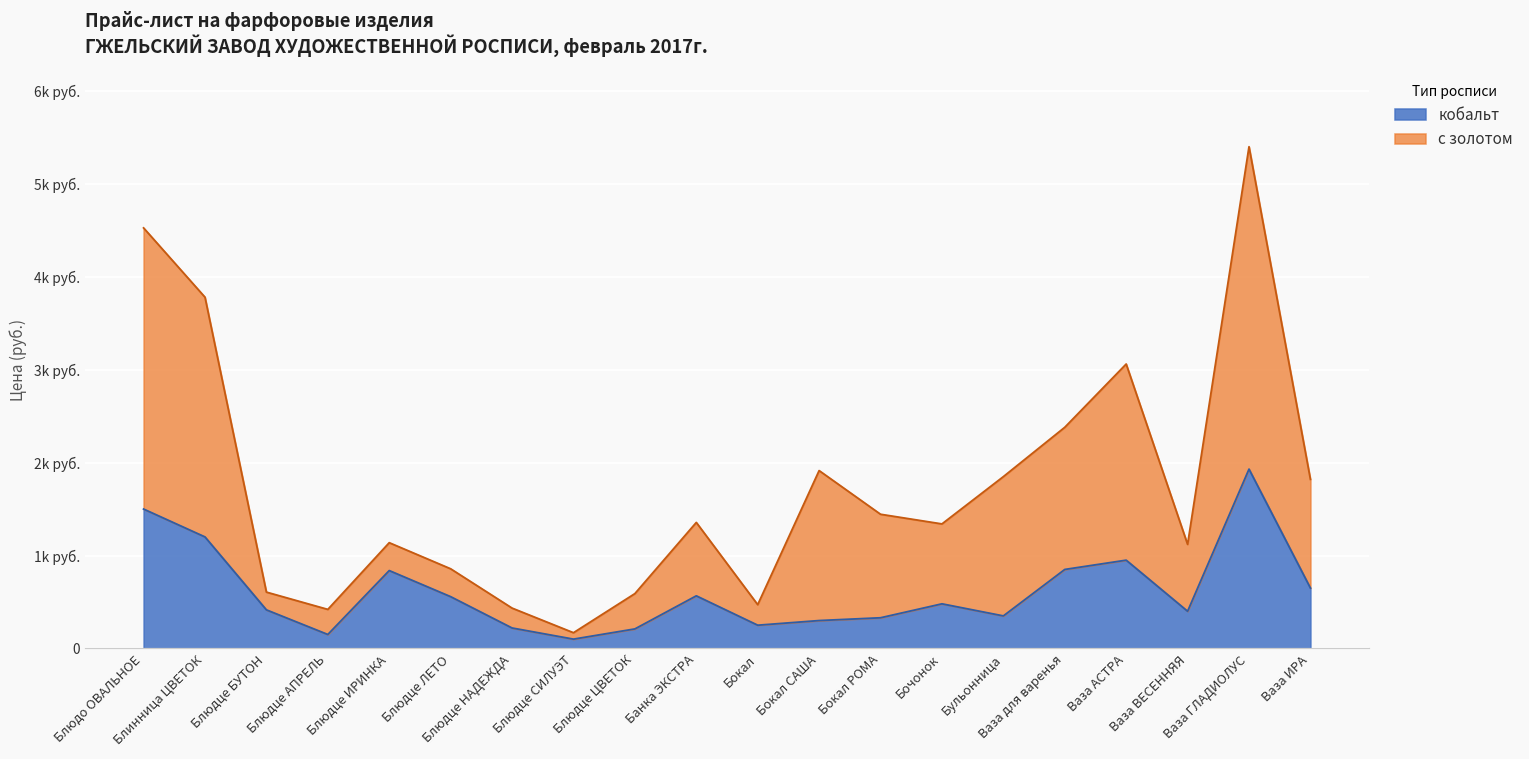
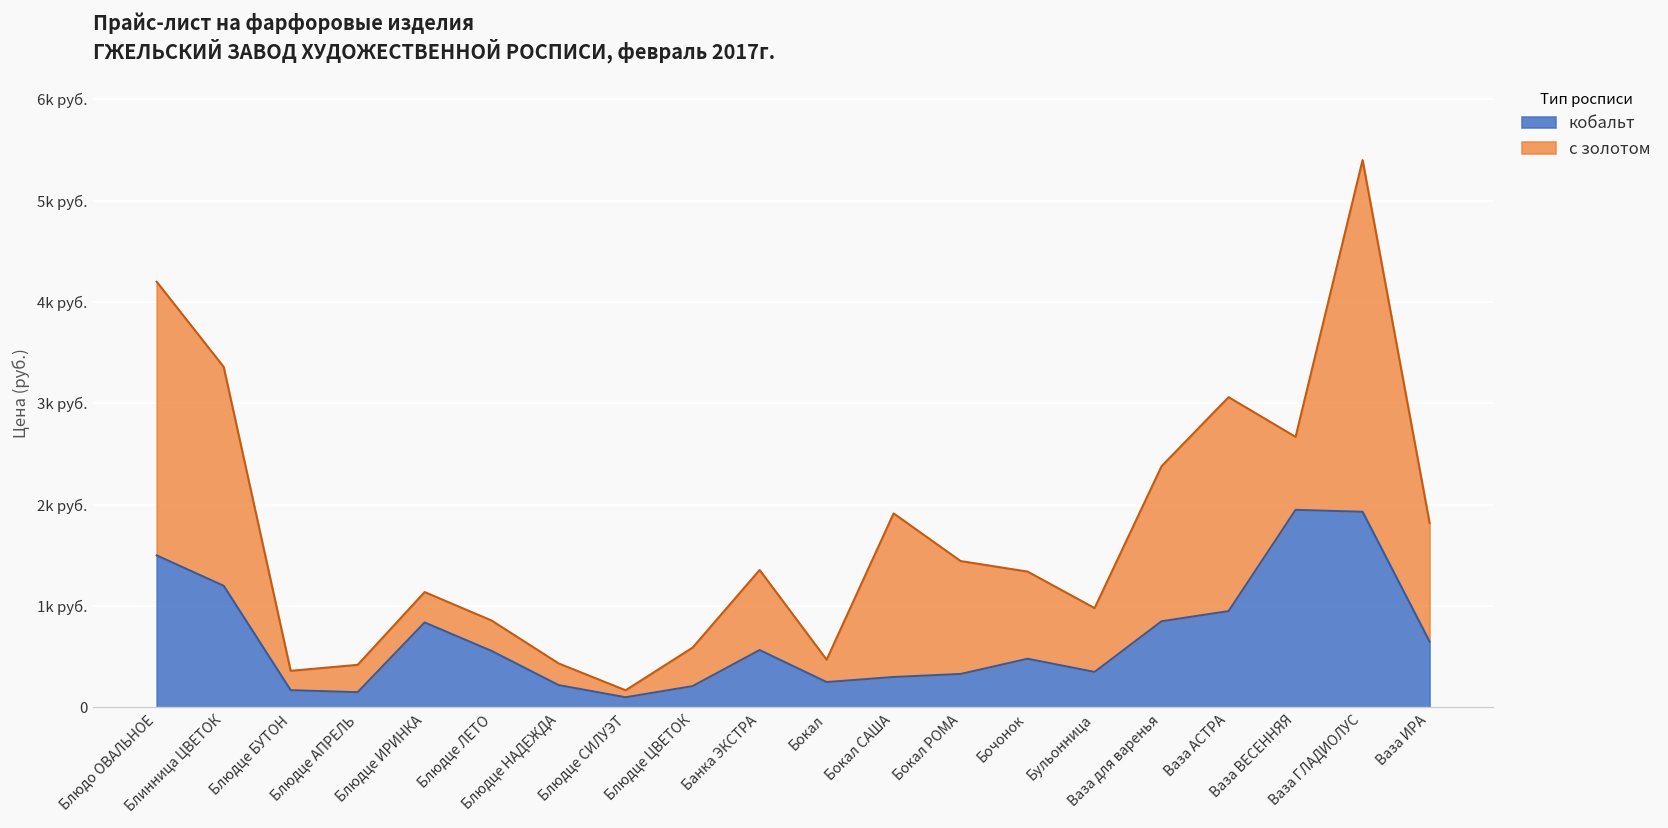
с золотом, Блюдо ОВАЛЬНОЕ: 3.0k руб. -> 2.7k руб.
с золотом, Блинница ЦВЕТОК: 2.6k руб. -> 2.2k руб.
кобальт, Блюдце БУТОН: 0.4k руб. -> 0.2k руб.
с золотом, Бульонница: 1.5k руб. -> 0.6k руб.
кобальт, Ваза ВЕСЕННЯЯ: 0.4k руб. -> 1.9k руб.
